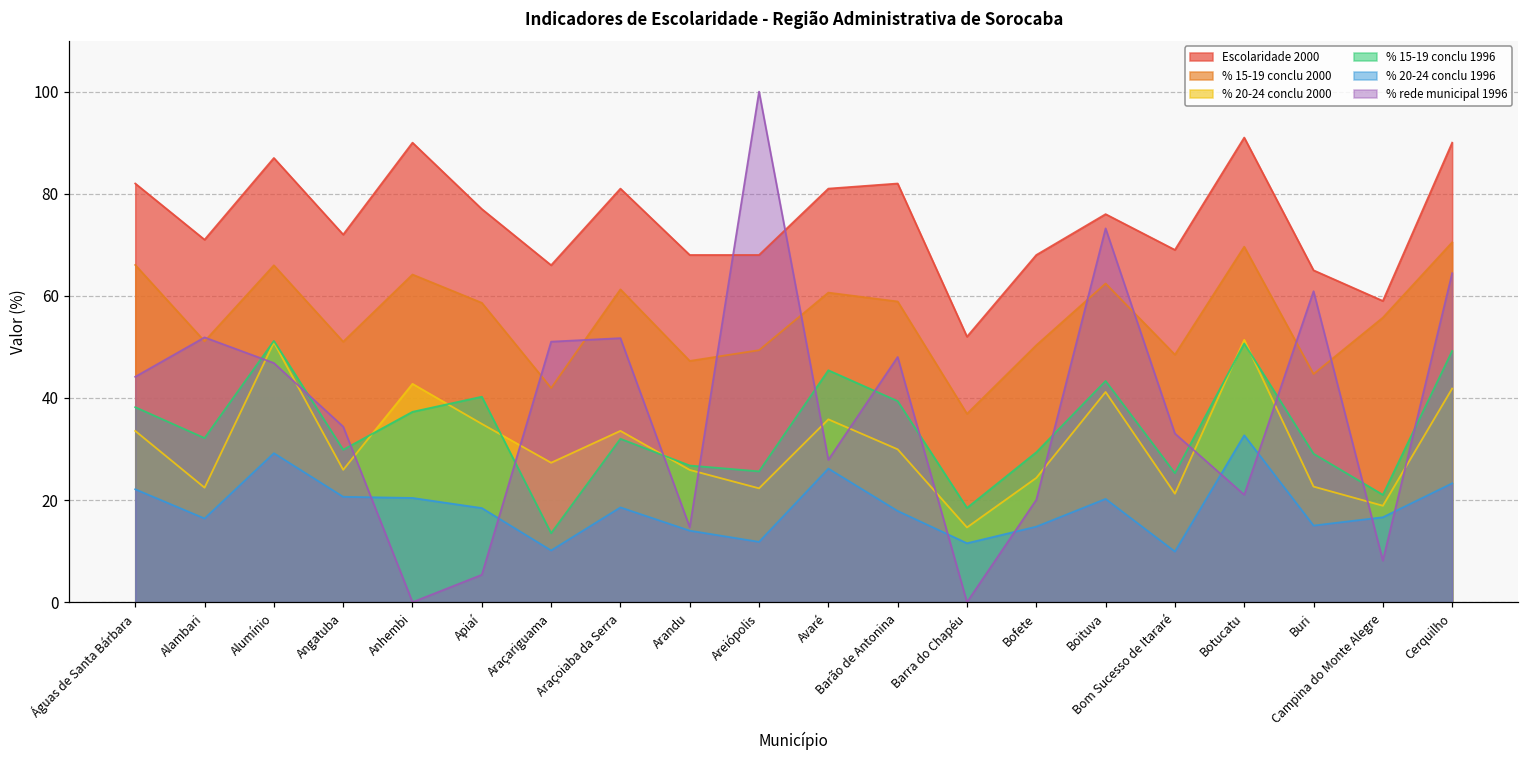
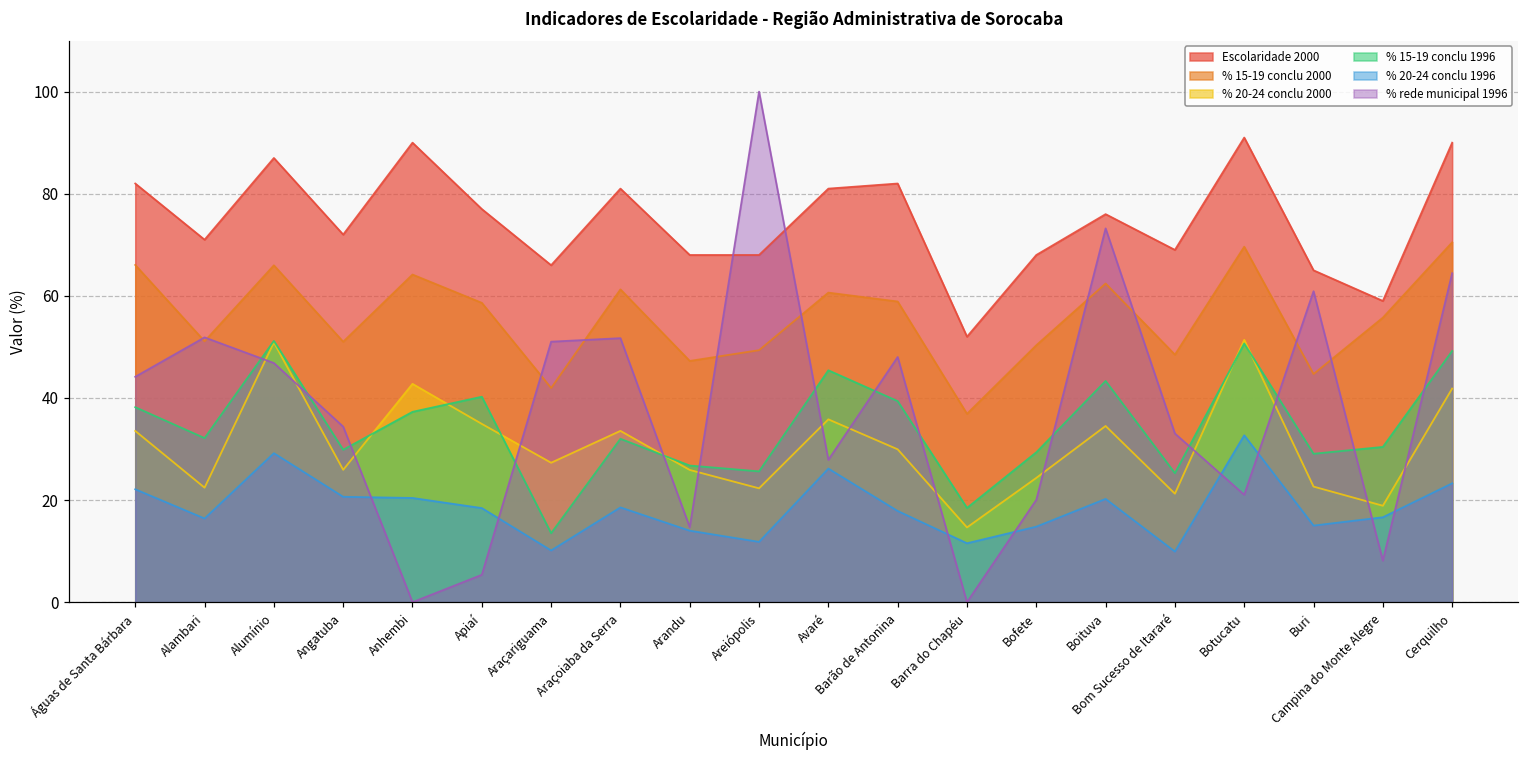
% 20-24 conclu 2000, Boituva: 41 -> 35
% 15-19 conclu 1996, Campina do Monte Alegre: 21 -> 30
